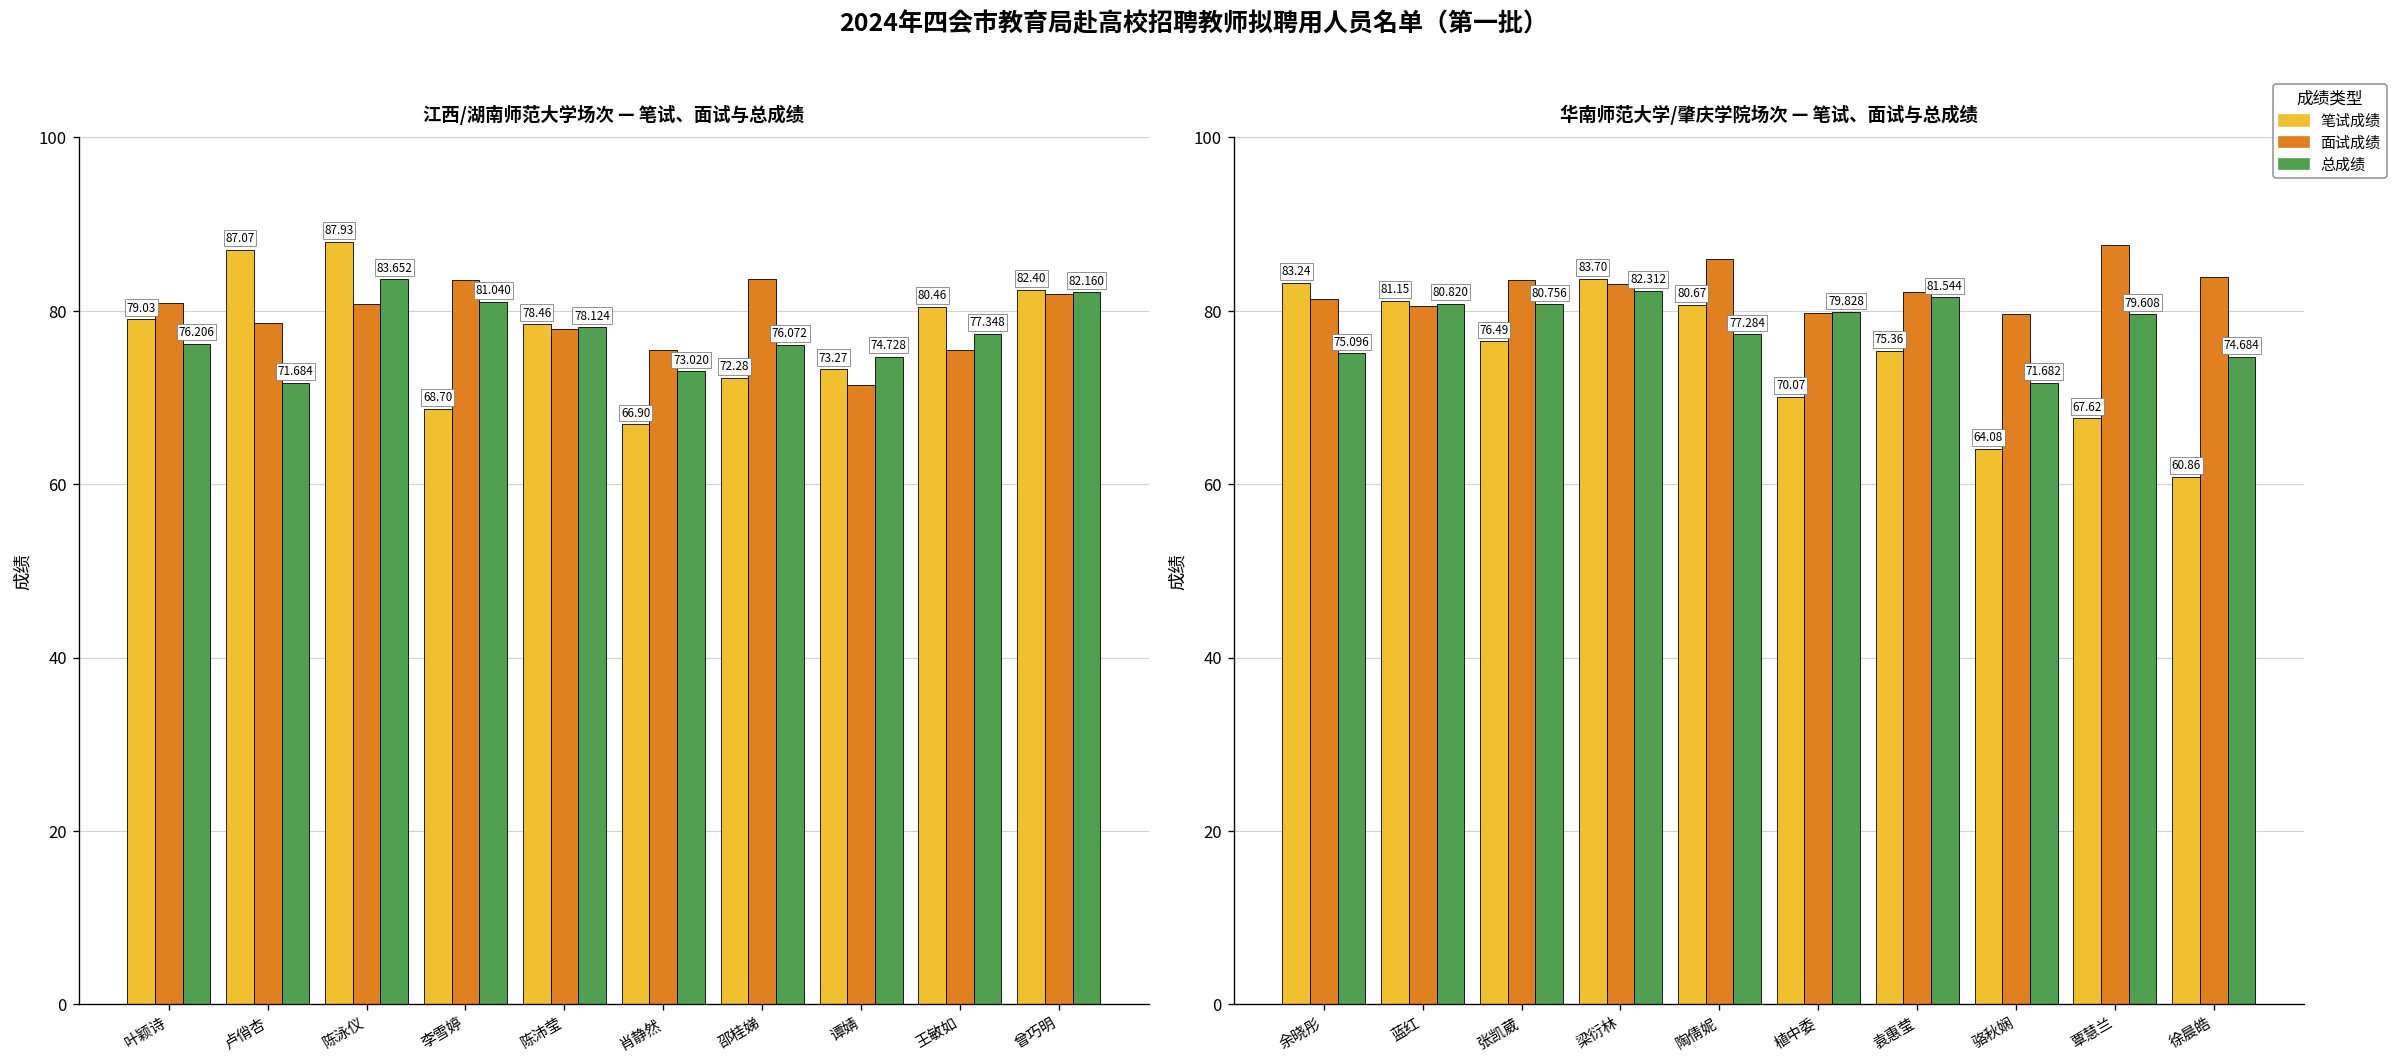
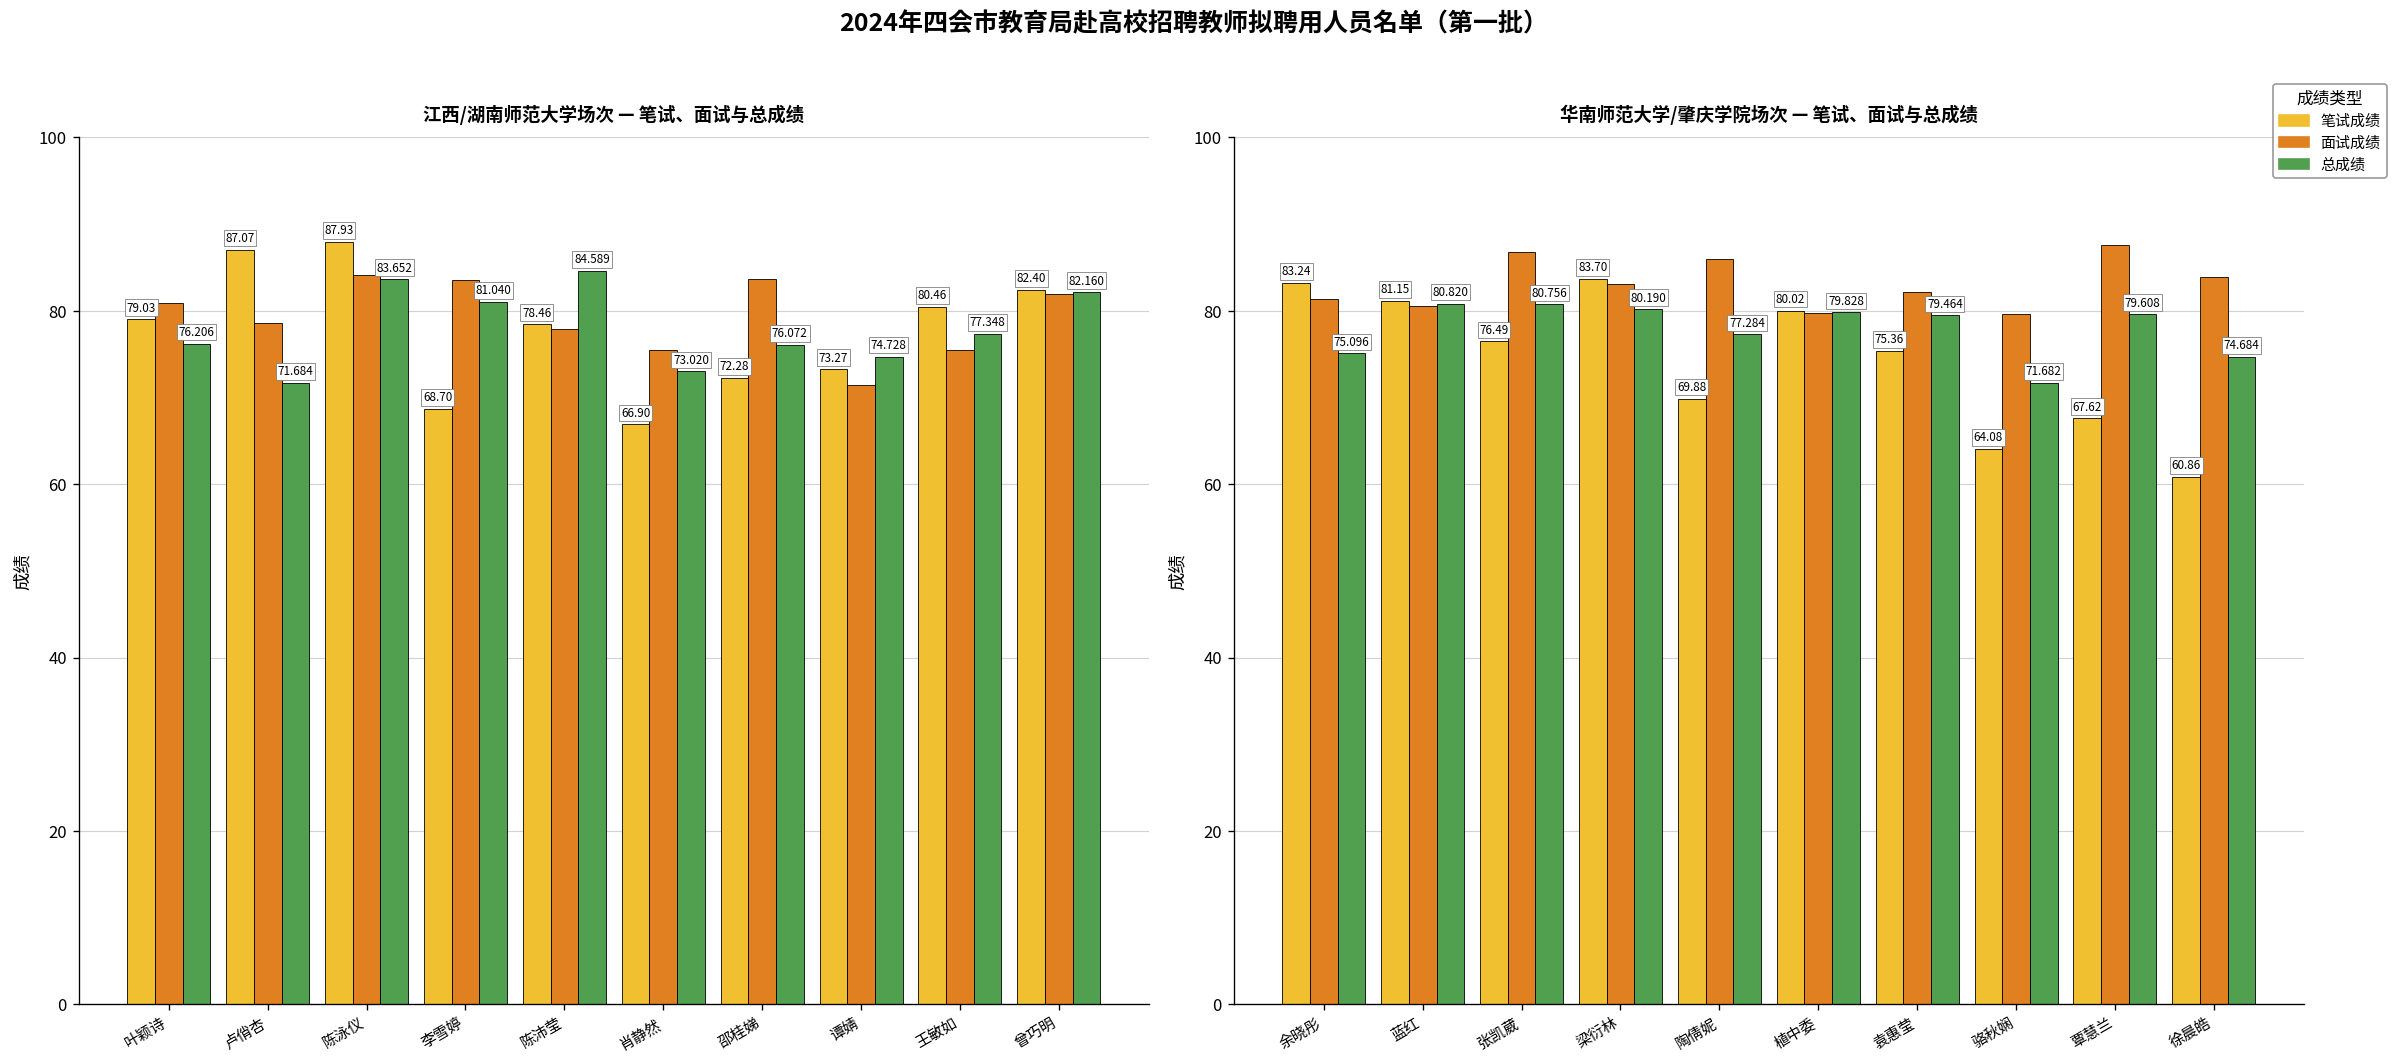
江西/湖南师范大学场次 — 笔试、面试与总成绩, 面试成绩, 陈泳仪: 81 -> 84
江西/湖南师范大学场次 — 笔试、面试与总成绩, 总成绩, 陈沛莹: 78.124 -> 84.589
华南师范大学/肇庆学院场次 — 笔试、面试与总成绩, 面试成绩, 张凯葳: 84 -> 87
华南师范大学/肇庆学院场次 — 笔试、面试与总成绩, 总成绩, 梁衍林: 82.312 -> 80.190
华南师范大学/肇庆学院场次 — 笔试、面试与总成绩, 笔试成绩, 陶倩妮: 80.67 -> 69.88
华南师范大学/肇庆学院场次 — 笔试、面试与总成绩, 笔试成绩, 植中委: 70.07 -> 80.02
华南师范大学/肇庆学院场次 — 笔试、面试与总成绩, 总成绩, 袁惠莹: 81.544 -> 79.464
